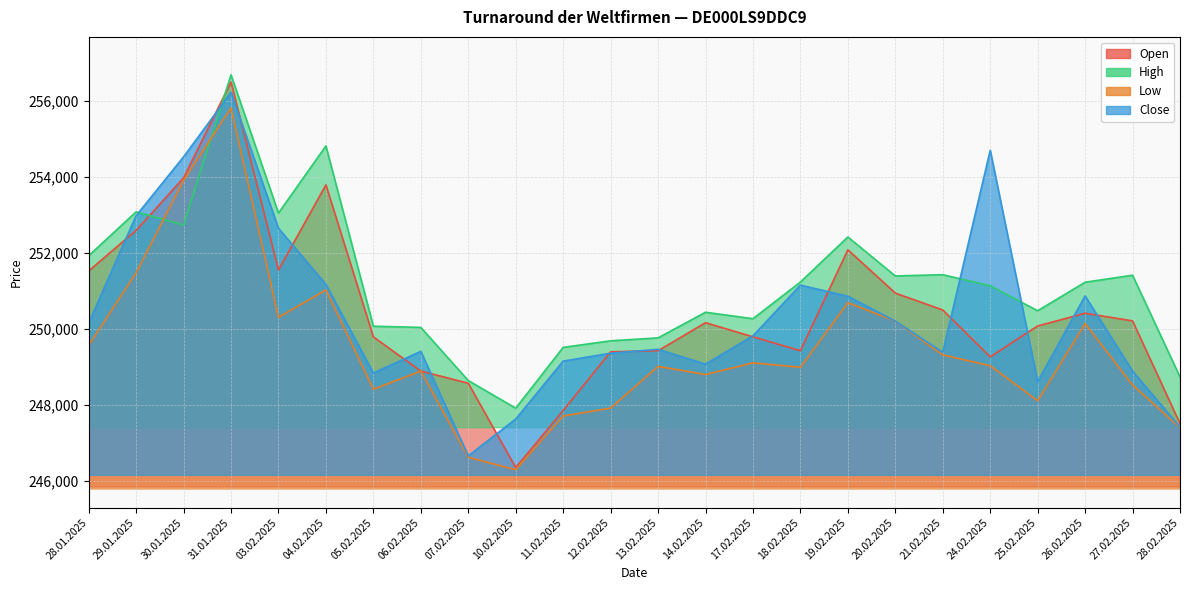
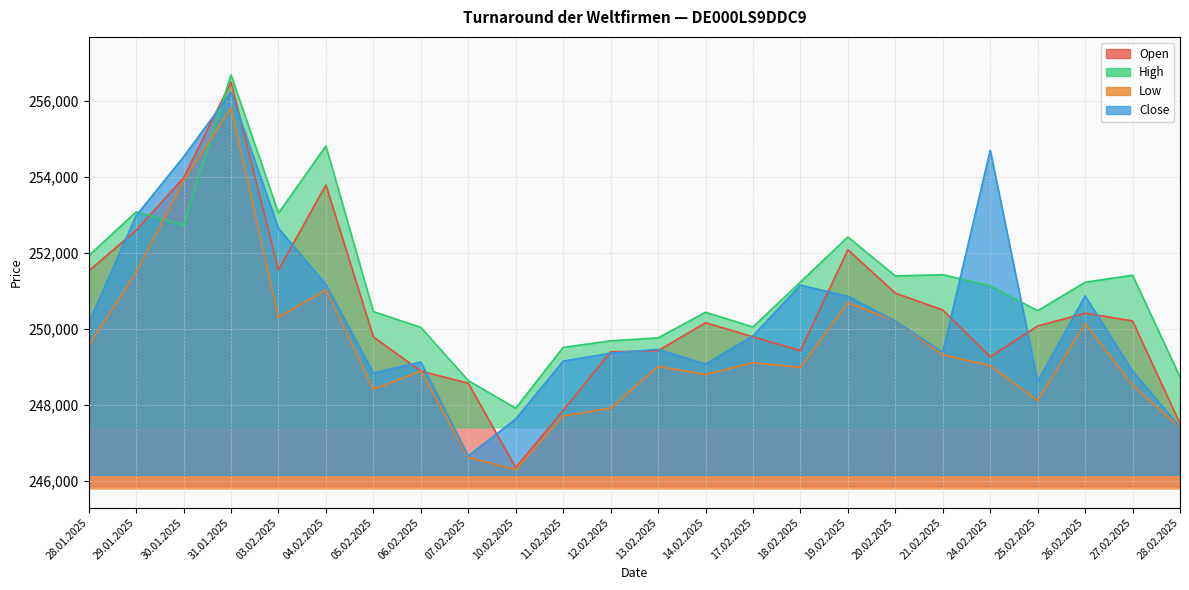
High, 05.02.2025: 250,100 -> 250,500
Close, 06.02.2025: 249,400 -> 249,100
High, 17.02.2025: 250,300 -> 250,100
